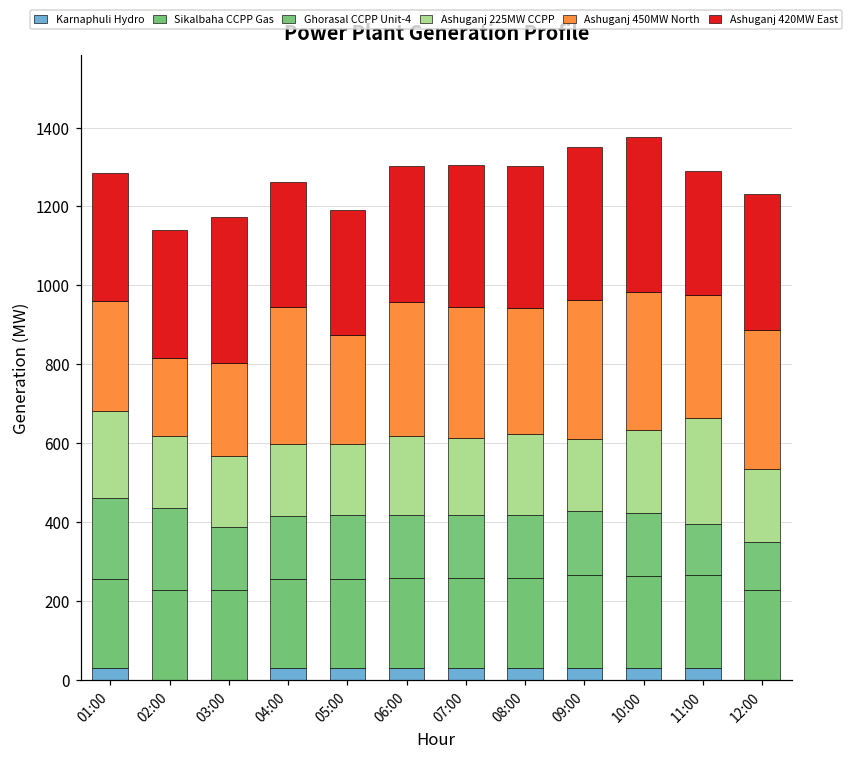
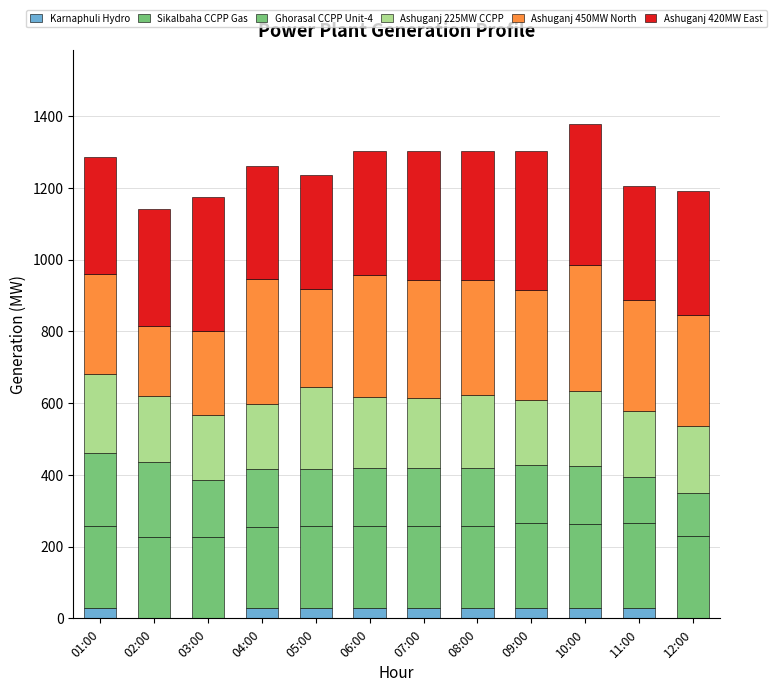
Ashuganj 225MW CCPP, 05:00: 180 -> 230
Ashuganj 450MW North, 09:00: 350 -> 310
Ashuganj 225MW CCPP, 11:00: 270 -> 180
Ashuganj 450MW North, 12:00: 350 -> 310
